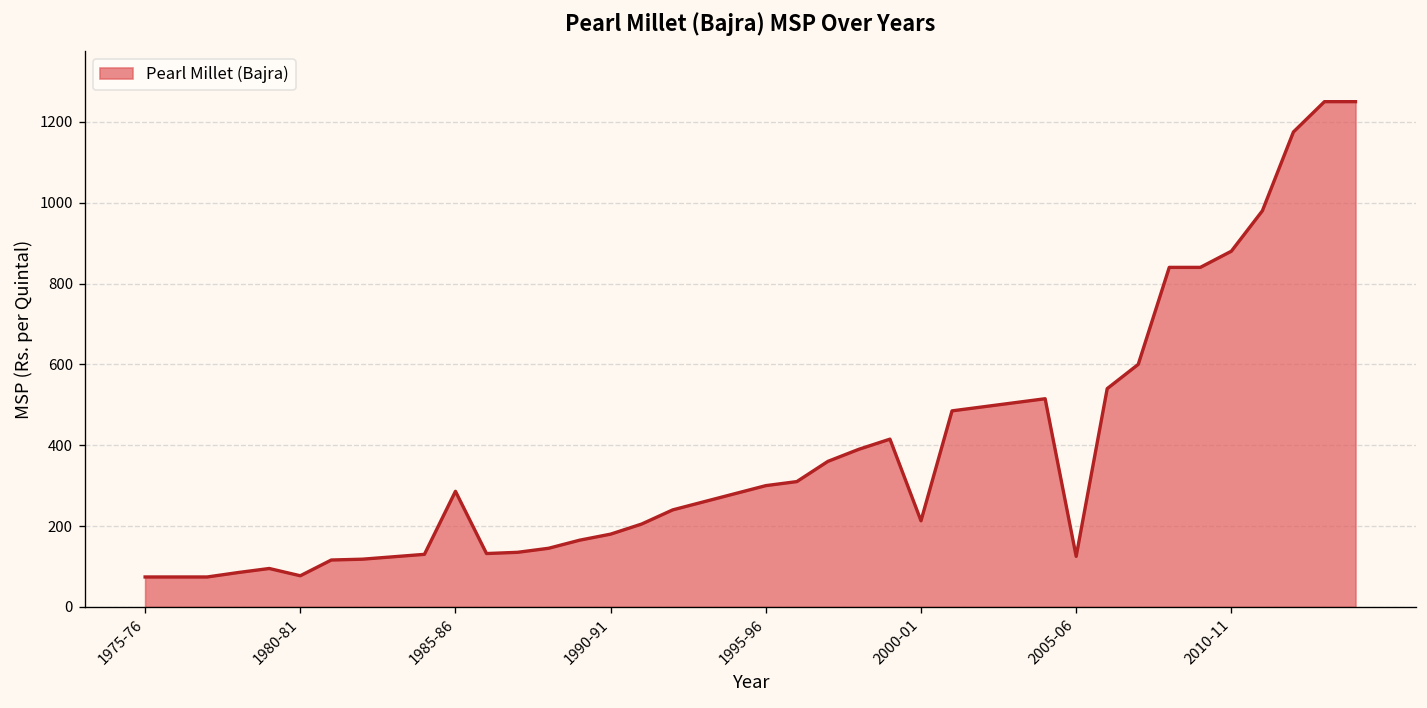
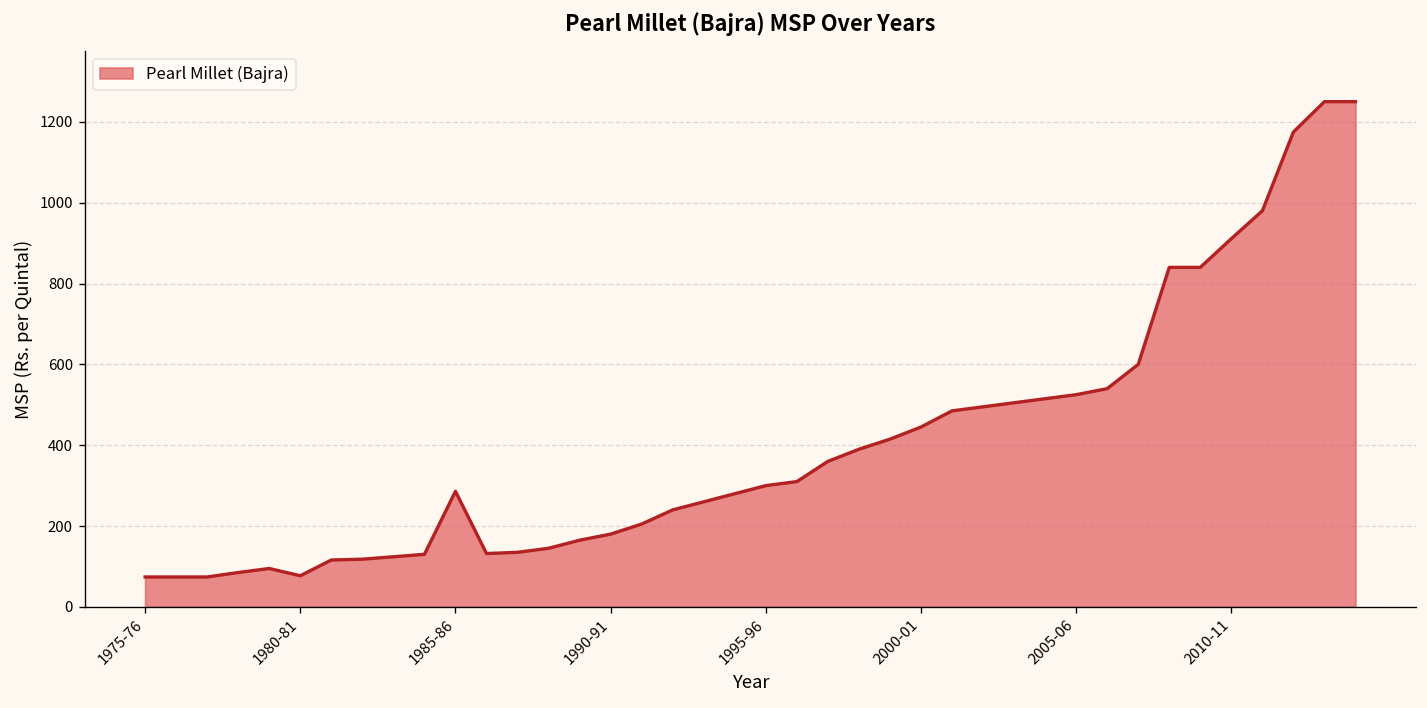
2000-01: 210 -> 450
2005-06: 130 -> 530
2010-11: 880 -> 910
